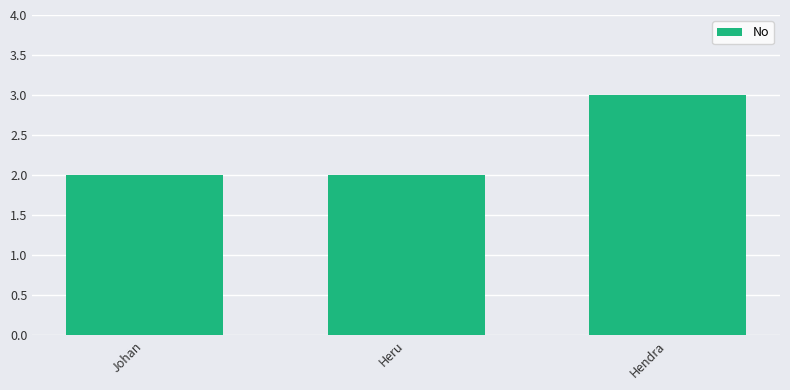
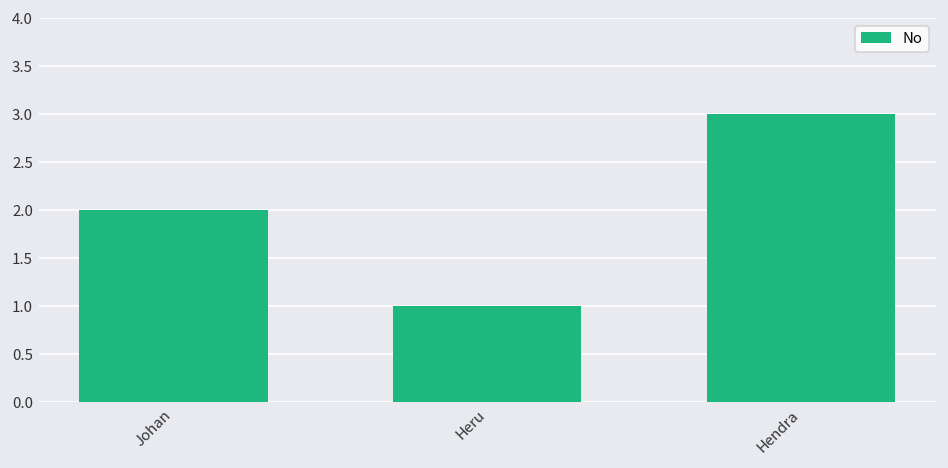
Heru: 2 -> 1
